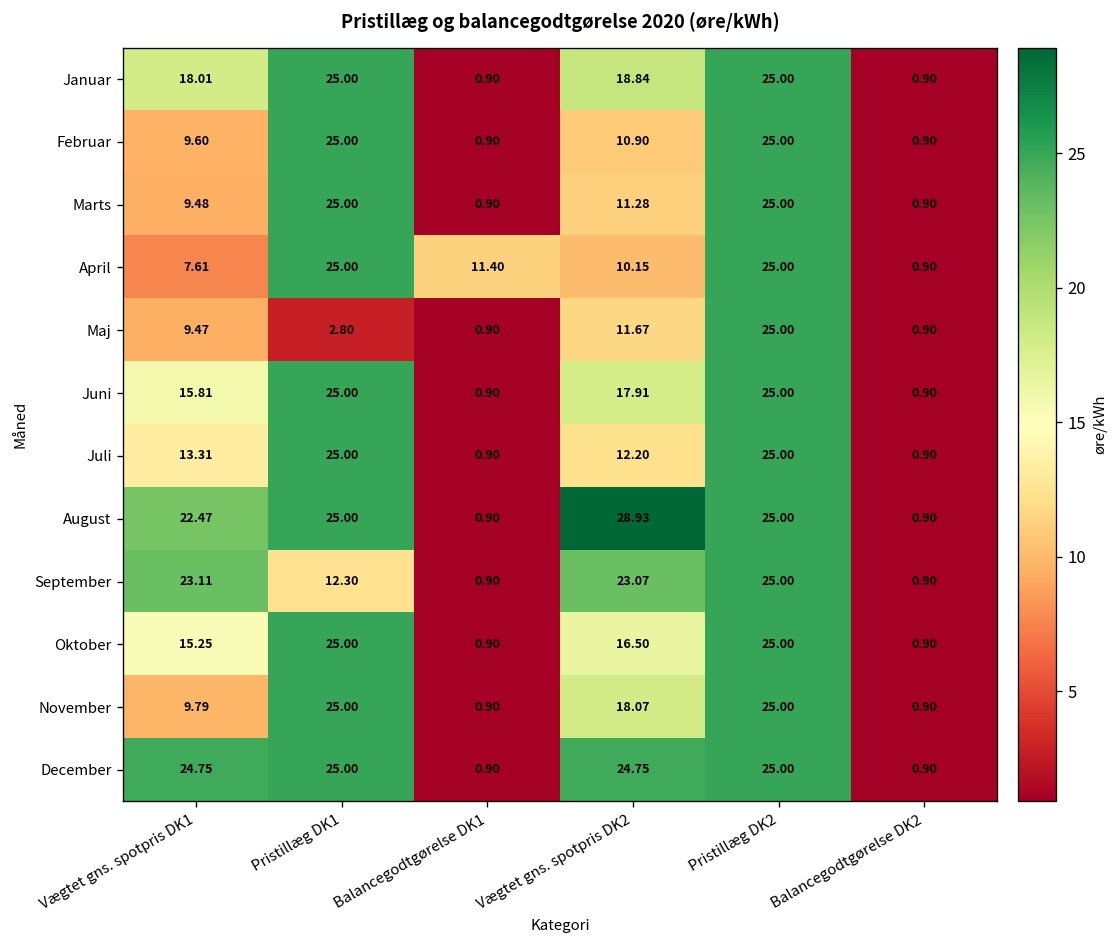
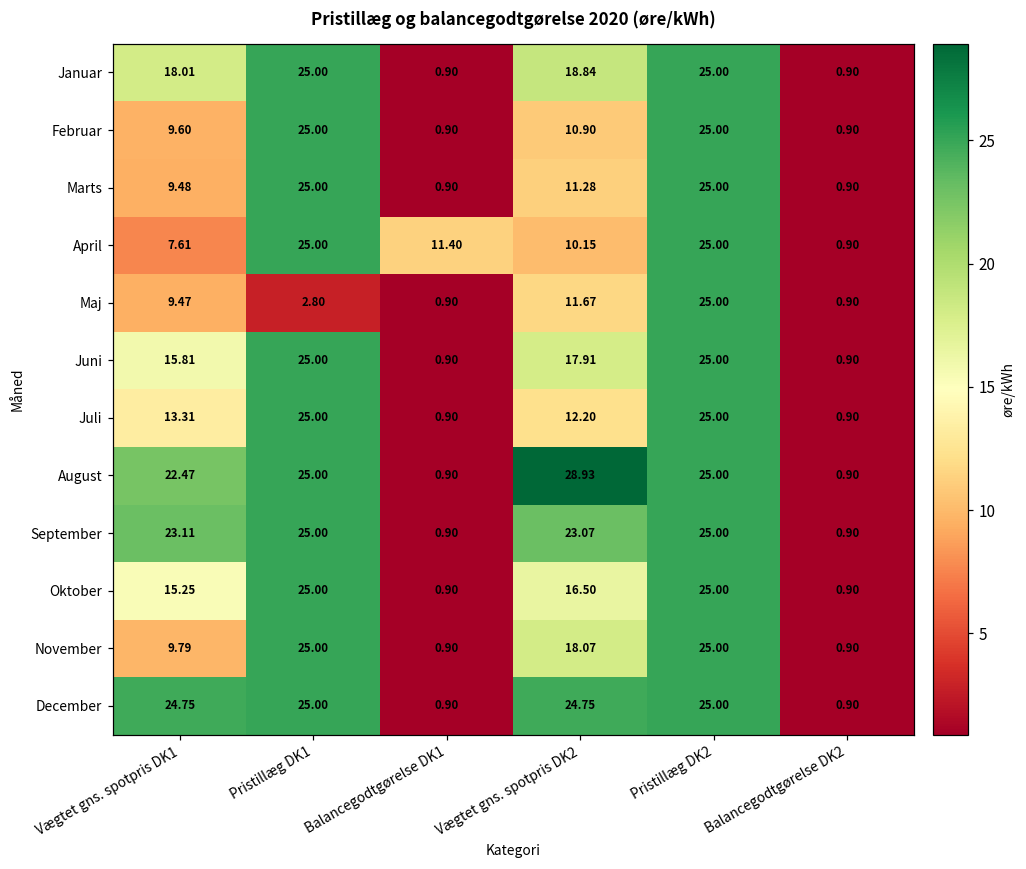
September, Pristillæg DK1: 12.30 -> 25.00
